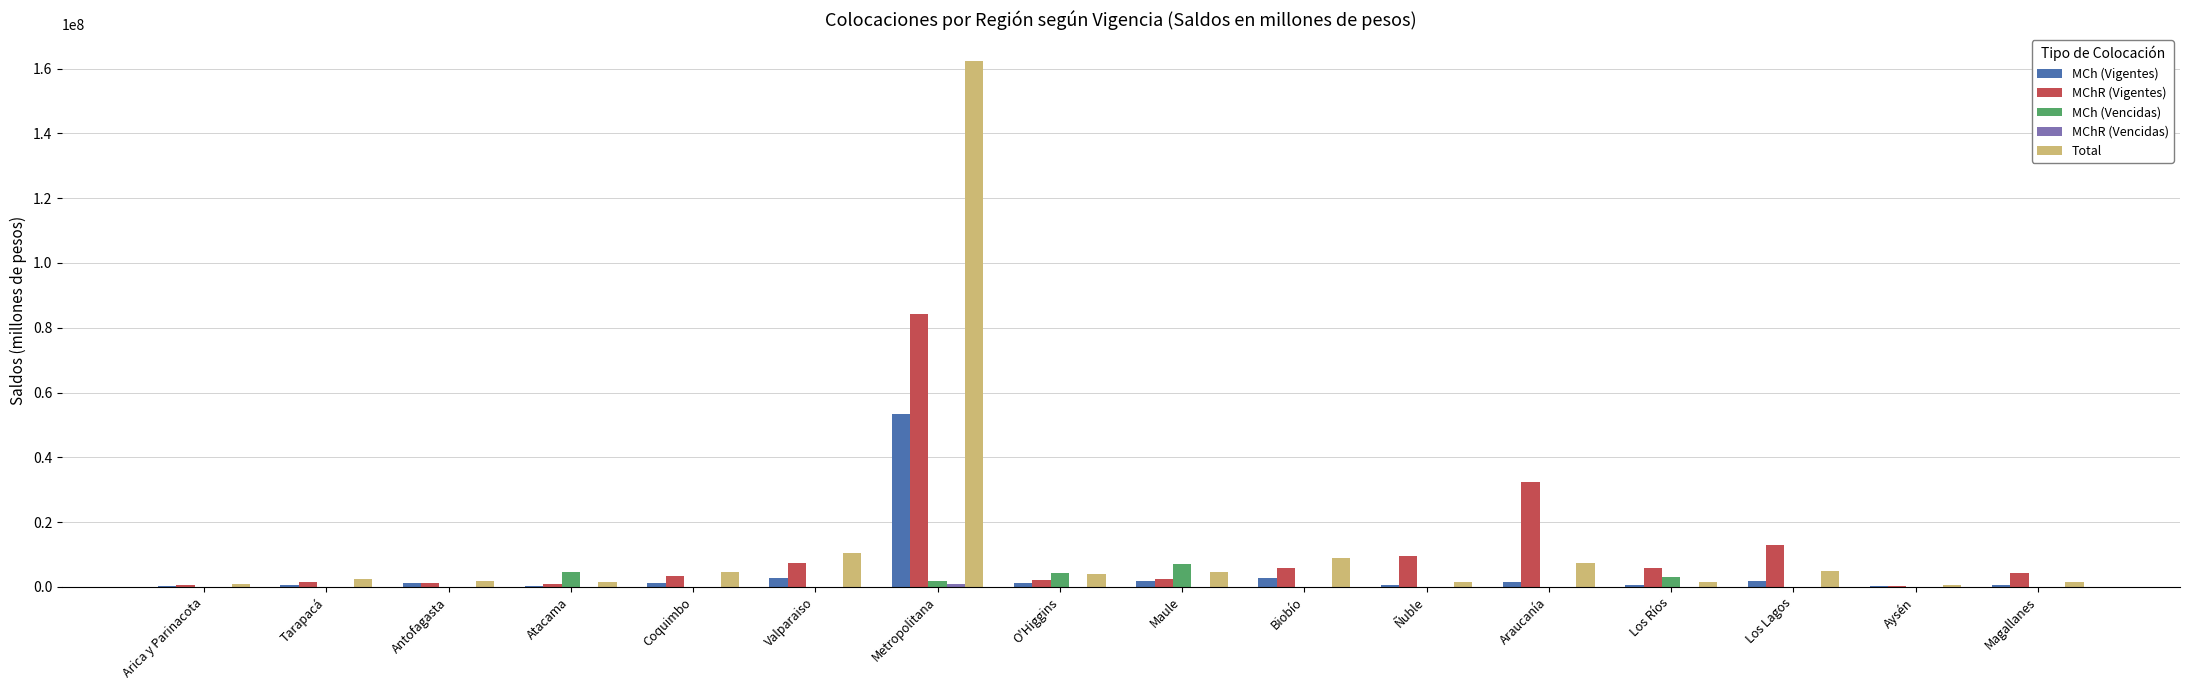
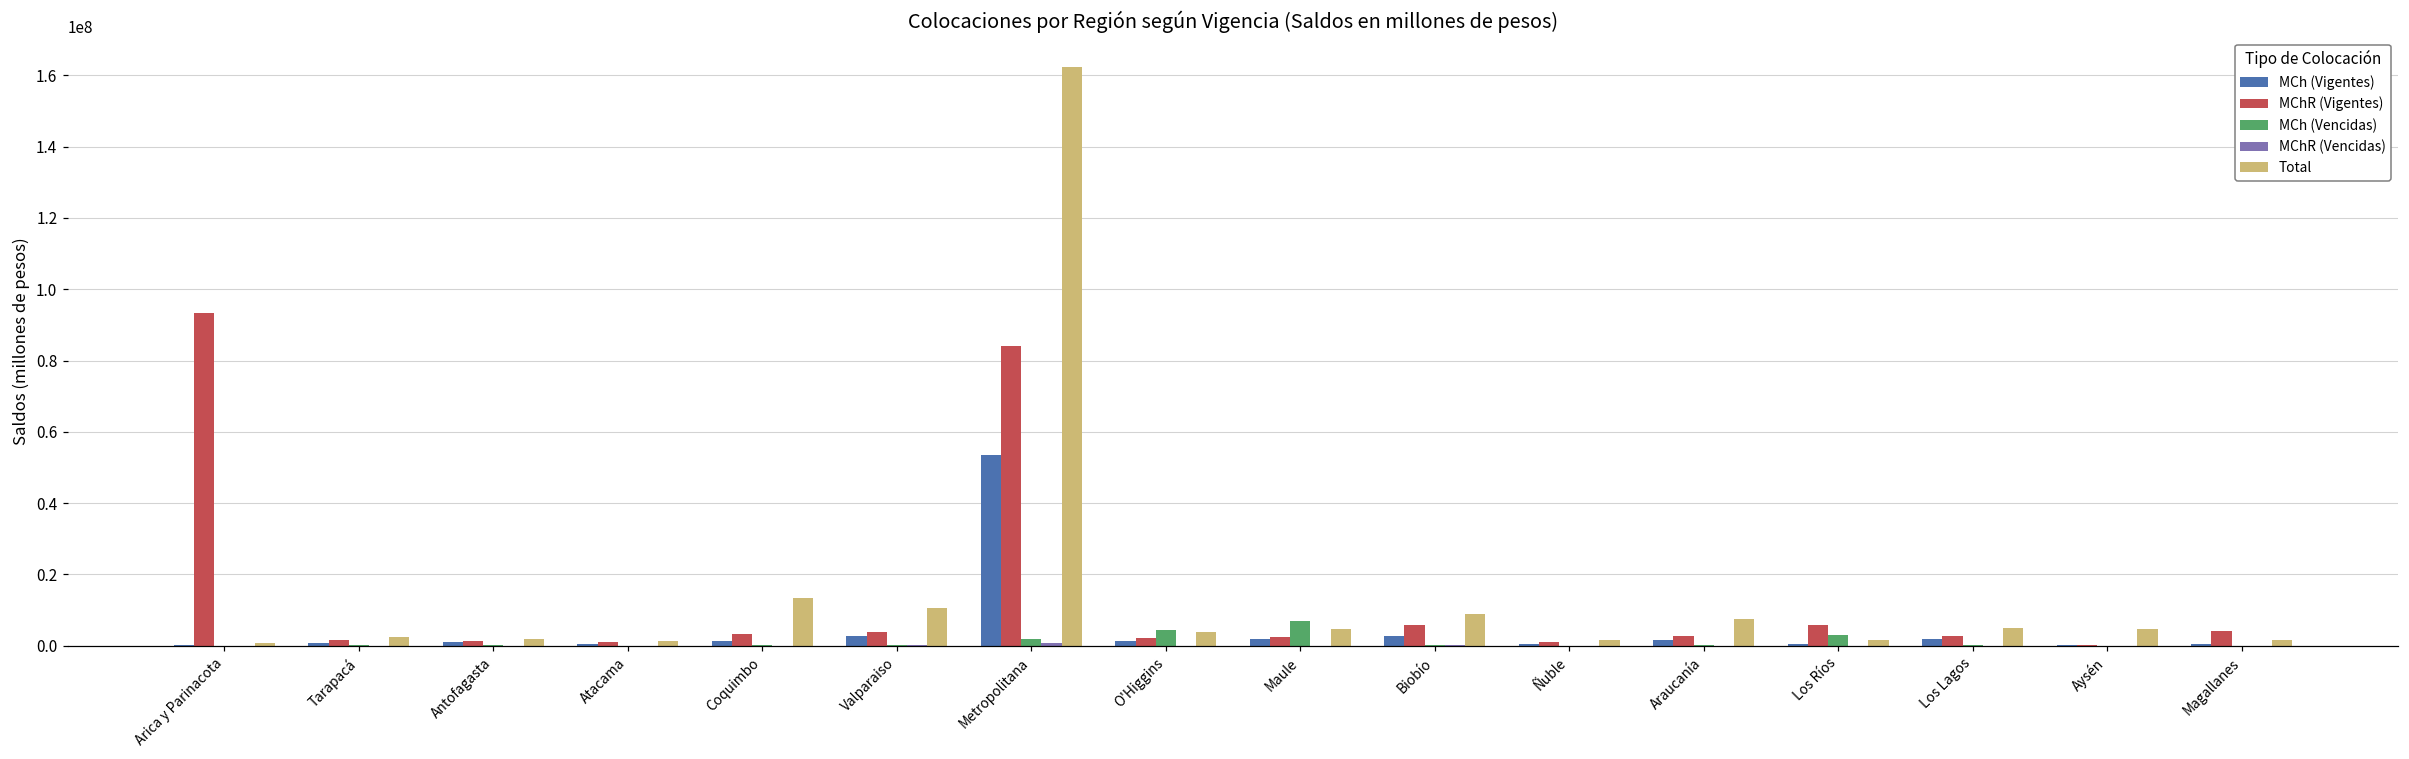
MChR (Vigentes), Arica y Parinacota: 1000000 -> 93000000
MCh (Vencidas), Atacama: 4000000 -> 0
Total, Coquimbo: 5000000 -> 13000000
MChR (Vigentes), Valparaiso: 7000000 -> 4000000
MChR (Vigentes), Ñuble: 10000000 -> 1000000
MChR (Vigentes), Araucanía: 32000000 -> 3000000
MChR (Vigentes), Los Lagos: 13000000 -> 3000000
Total, Aysén: 1000000 -> 5000000
